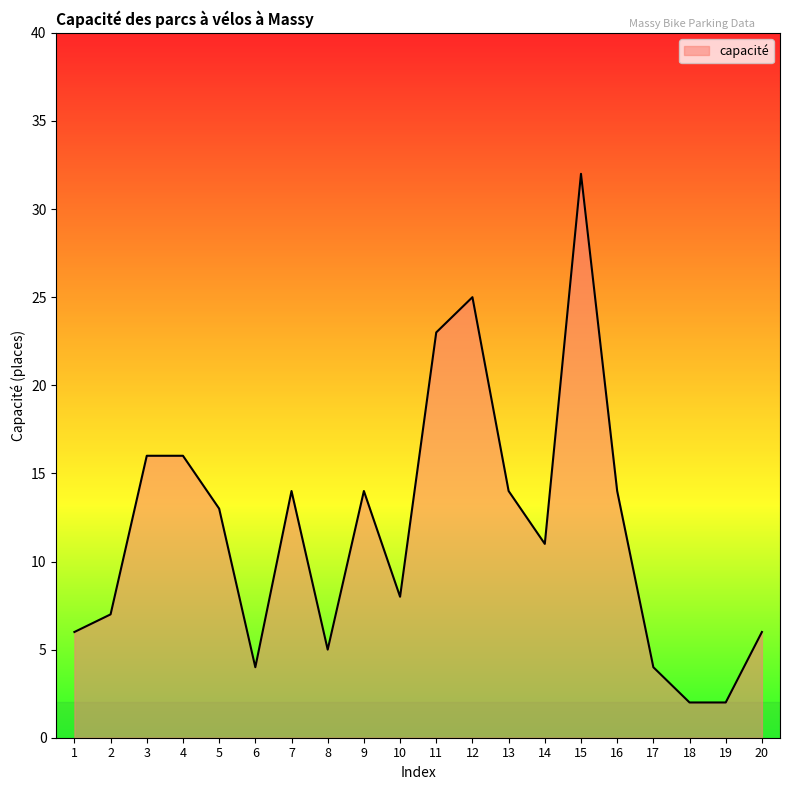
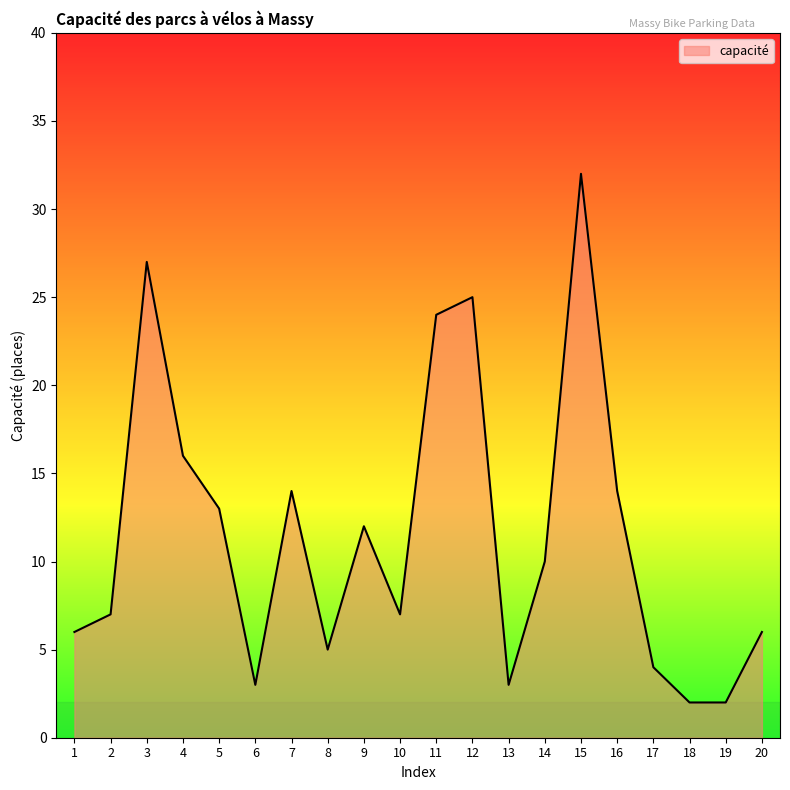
3: 16 -> 27
6: 4 -> 3
9: 14 -> 12
10: 8 -> 7
11: 23 -> 24
13: 14 -> 3
14: 11 -> 10
